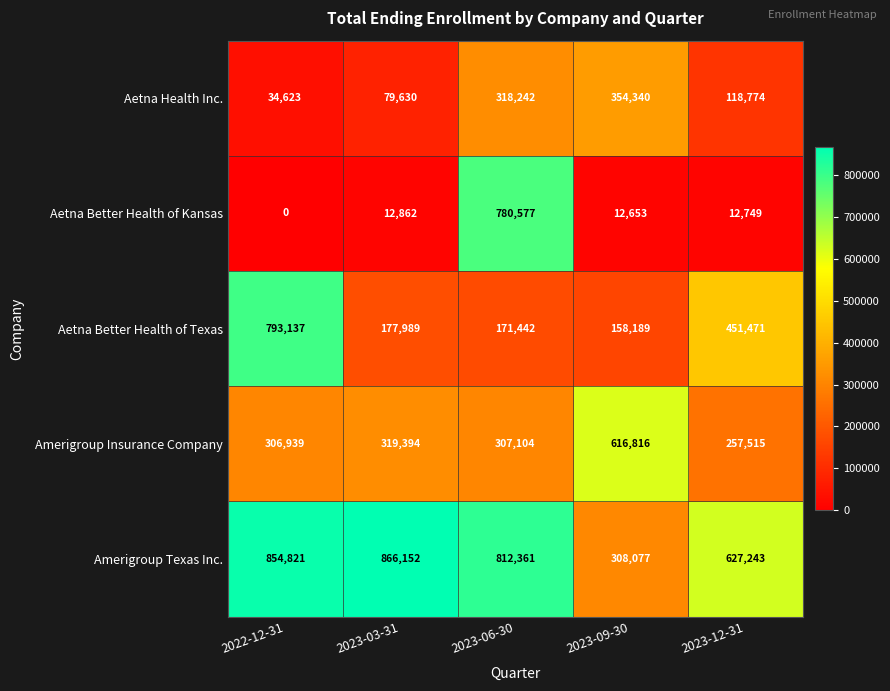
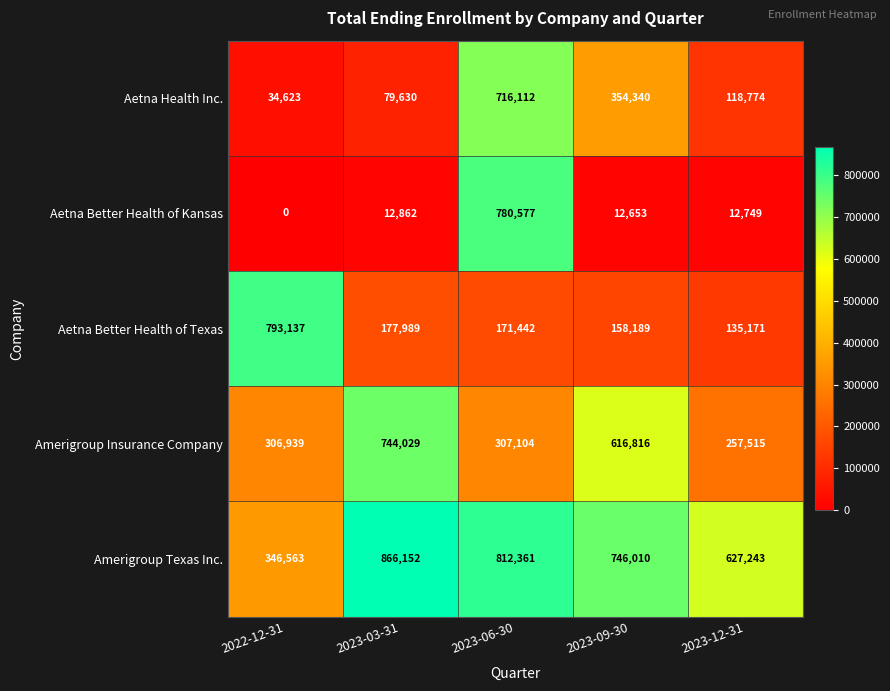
Aetna Health Inc., 2023-06-30: 318,242 -> 716,112
Aetna Better Health of Texas, 2023-12-31: 451,471 -> 135,171
Amerigroup Insurance Company, 2023-03-31: 319,394 -> 744,029
Amerigroup Texas Inc., 2022-12-31: 854,821 -> 346,563
Amerigroup Texas Inc., 2023-09-30: 308,077 -> 746,010
